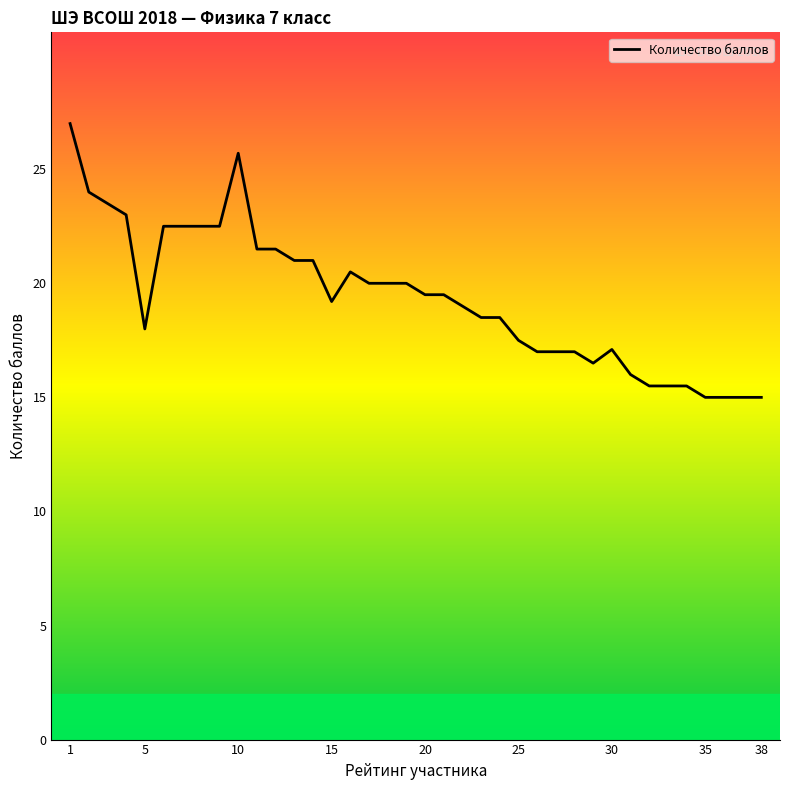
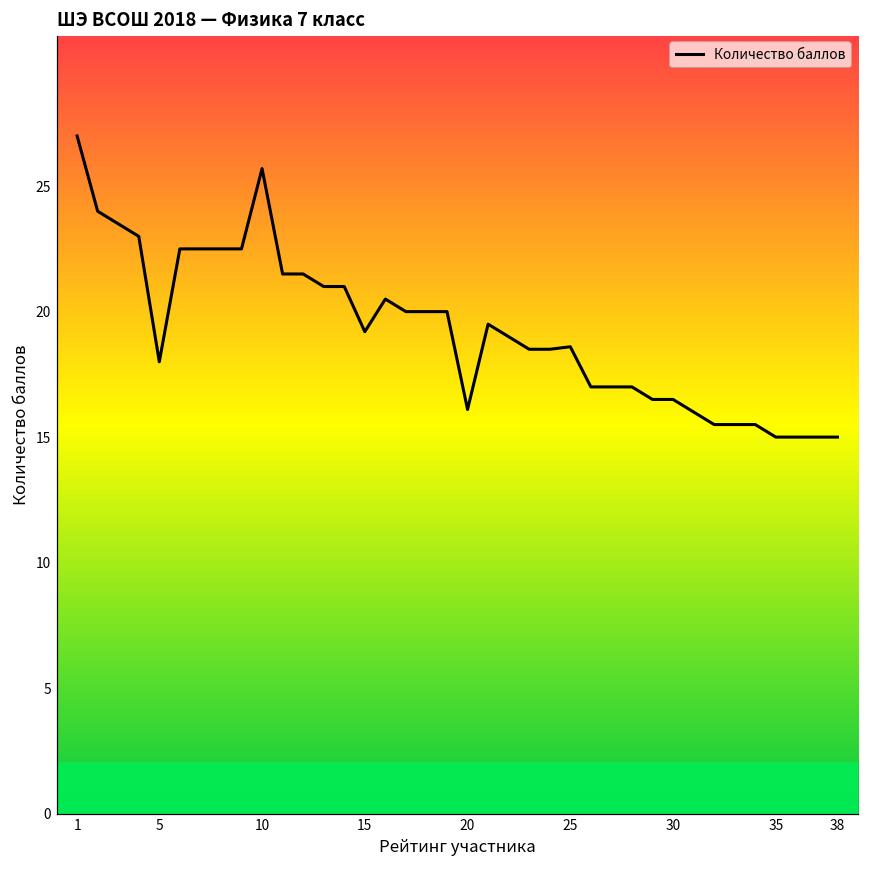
20: 19.5 -> 16.1
25: 17.5 -> 18.6
30: 17.1 -> 16.5
